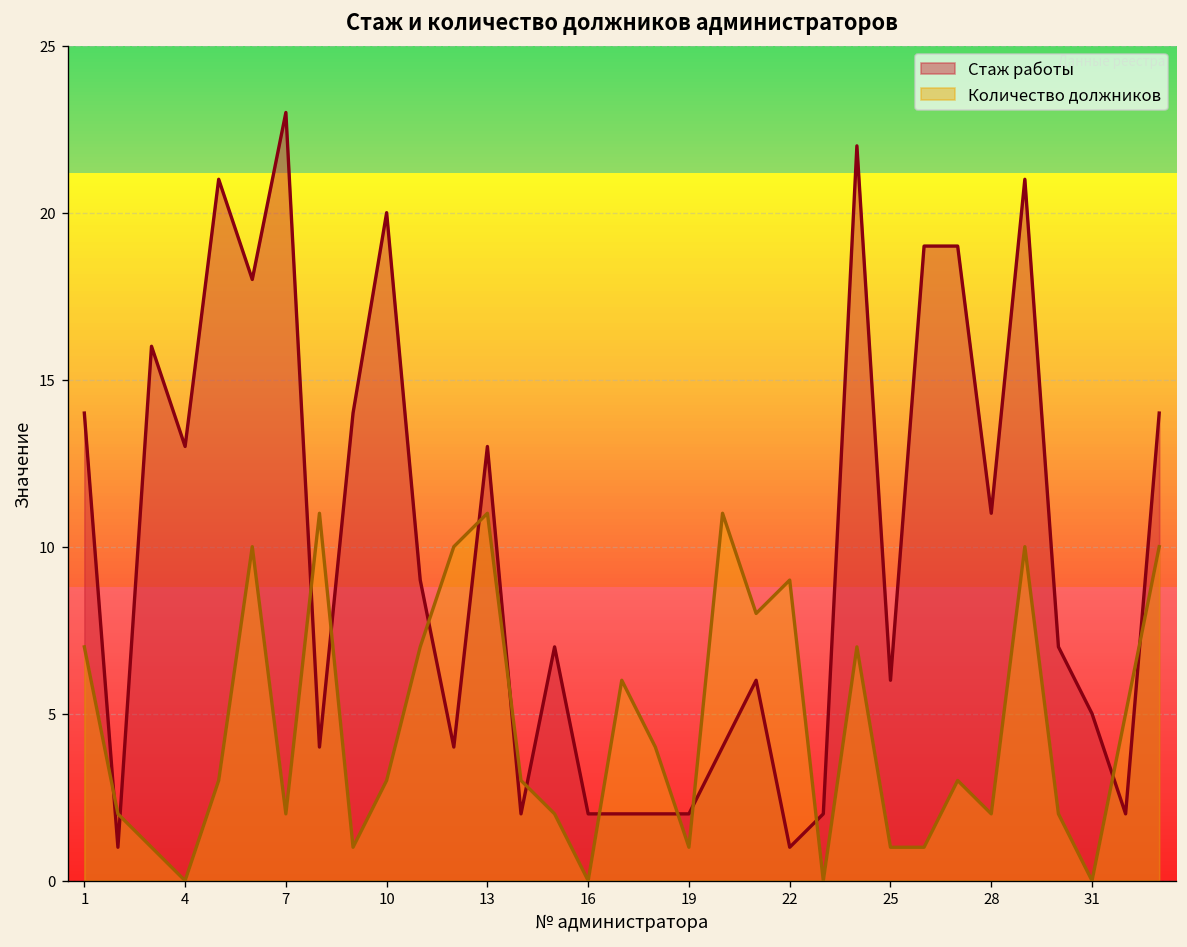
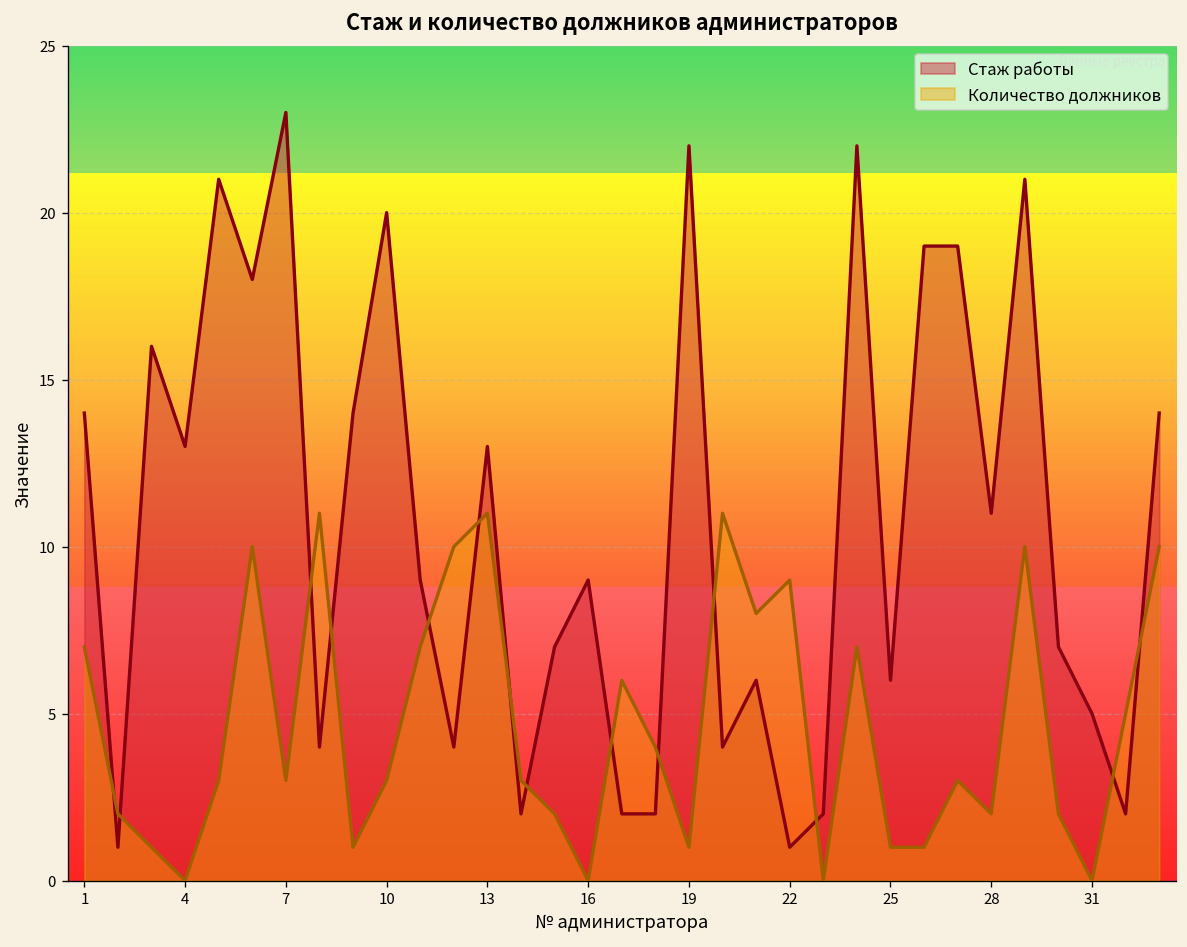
Количество должников, 7: 2 -> 3
Стаж работы, 16: 2 -> 9
Стаж работы, 19: 2 -> 22
